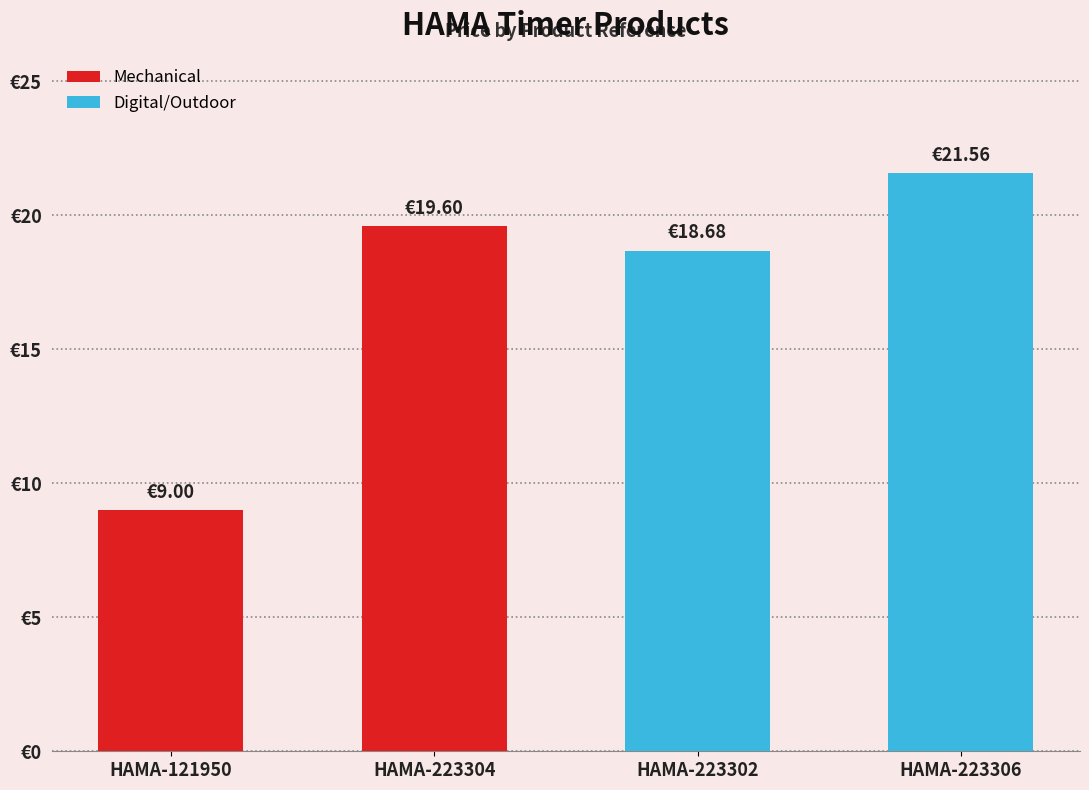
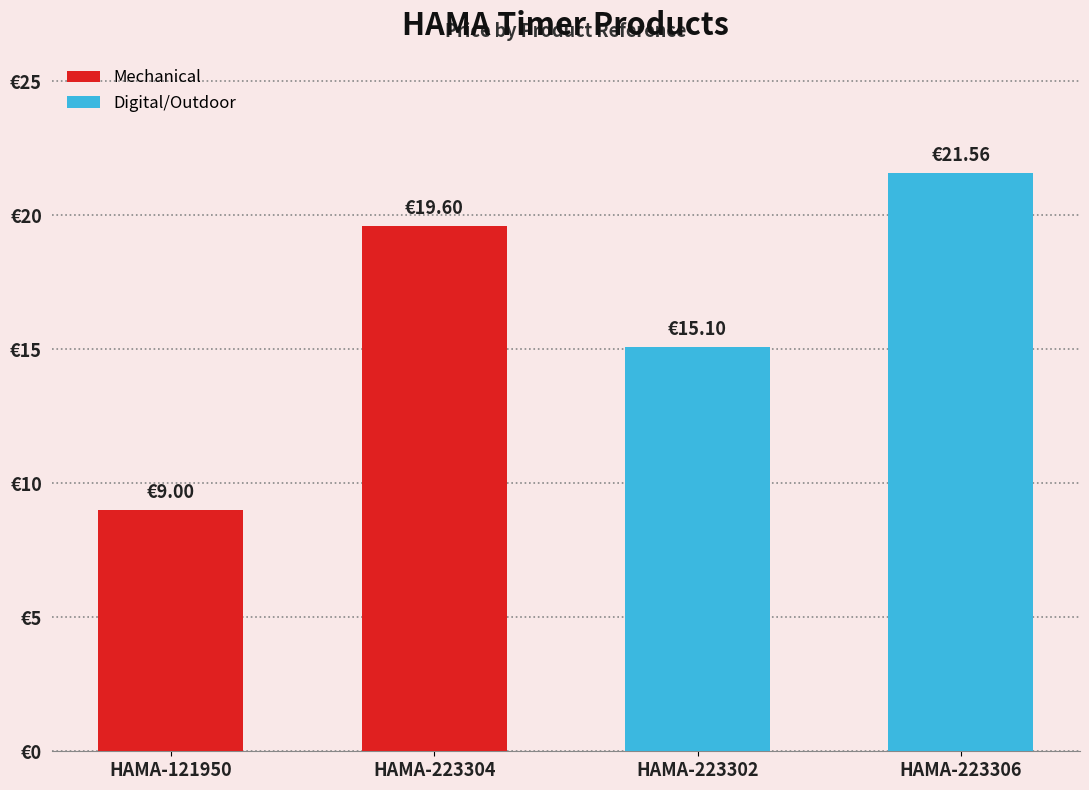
HAMA-223302: €18.68 -> €15.10
